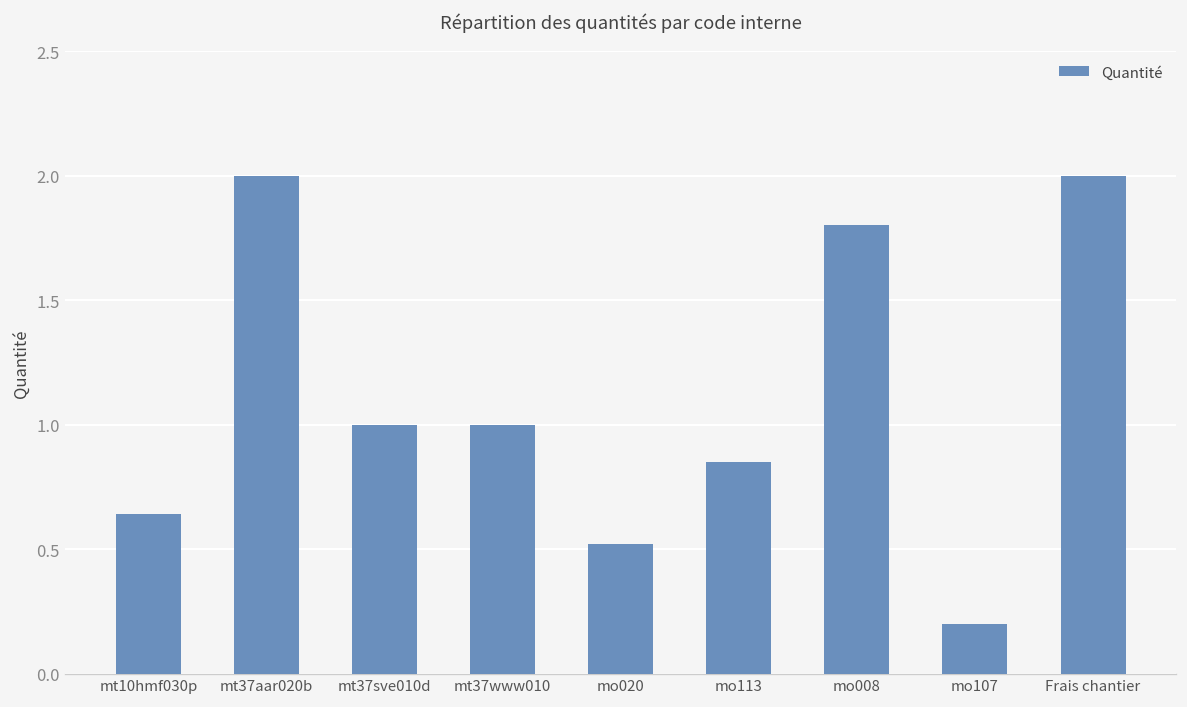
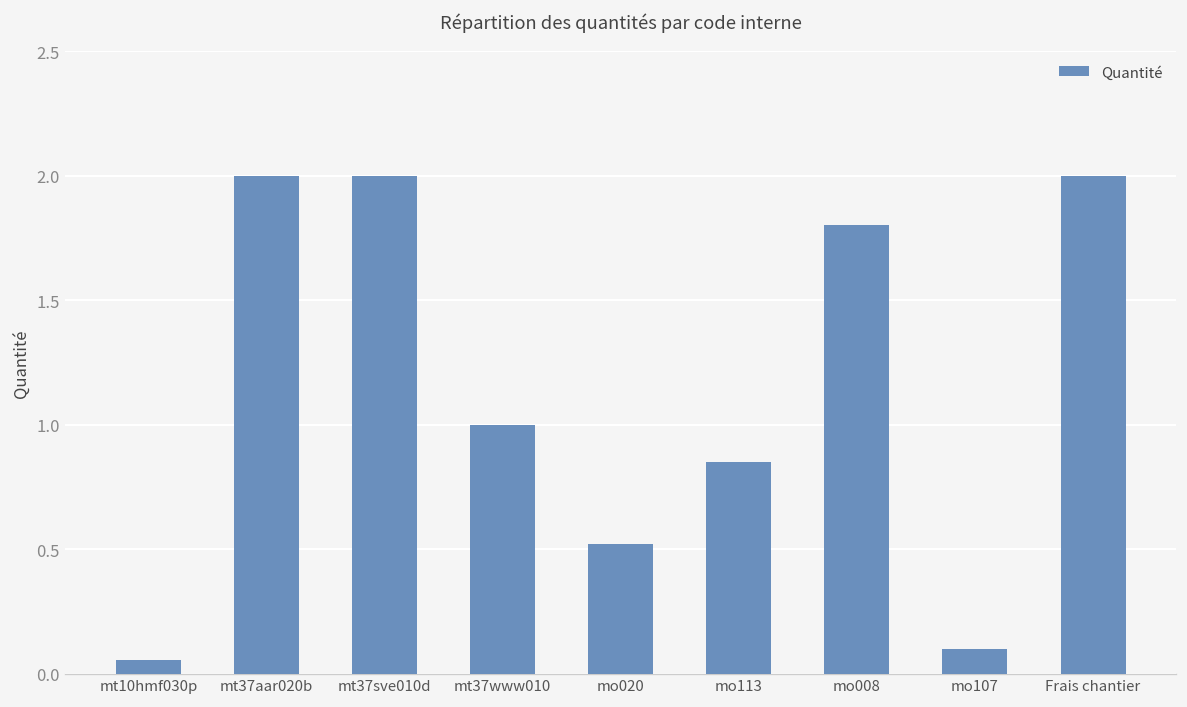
mt10hmf030p: 0.64 -> 0.05
mt37sve010d: 1 -> 2
mo107: 0.2 -> 0.1
